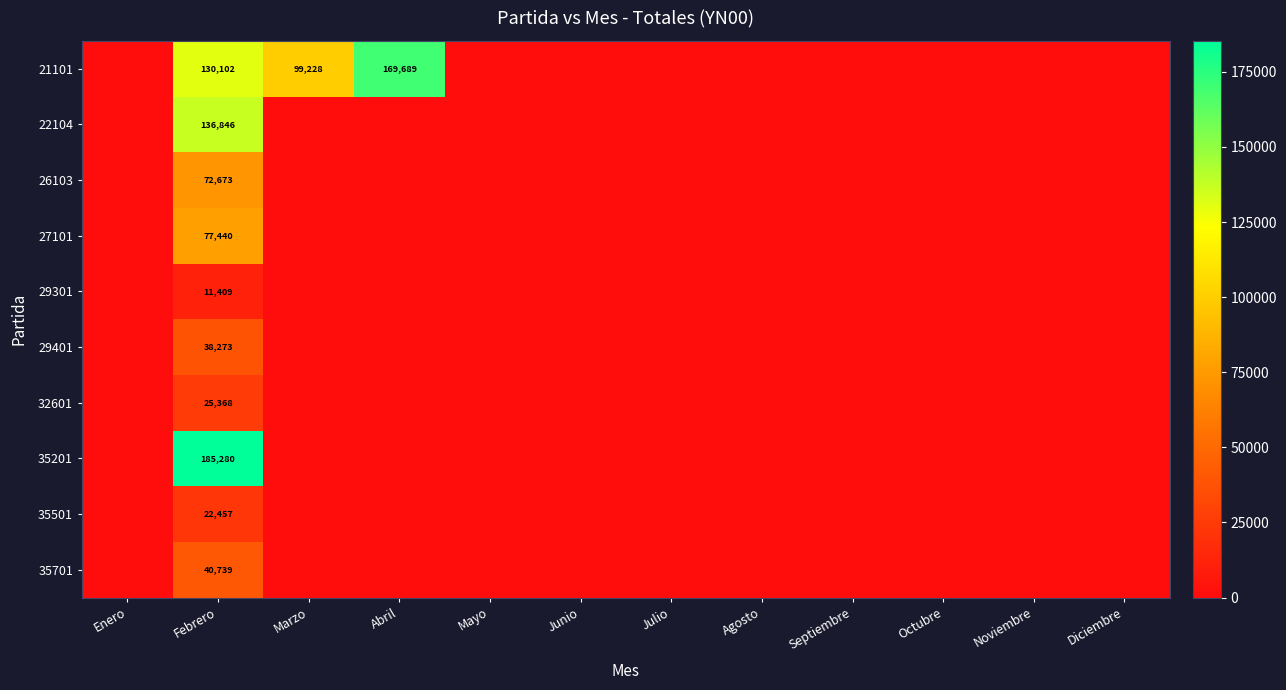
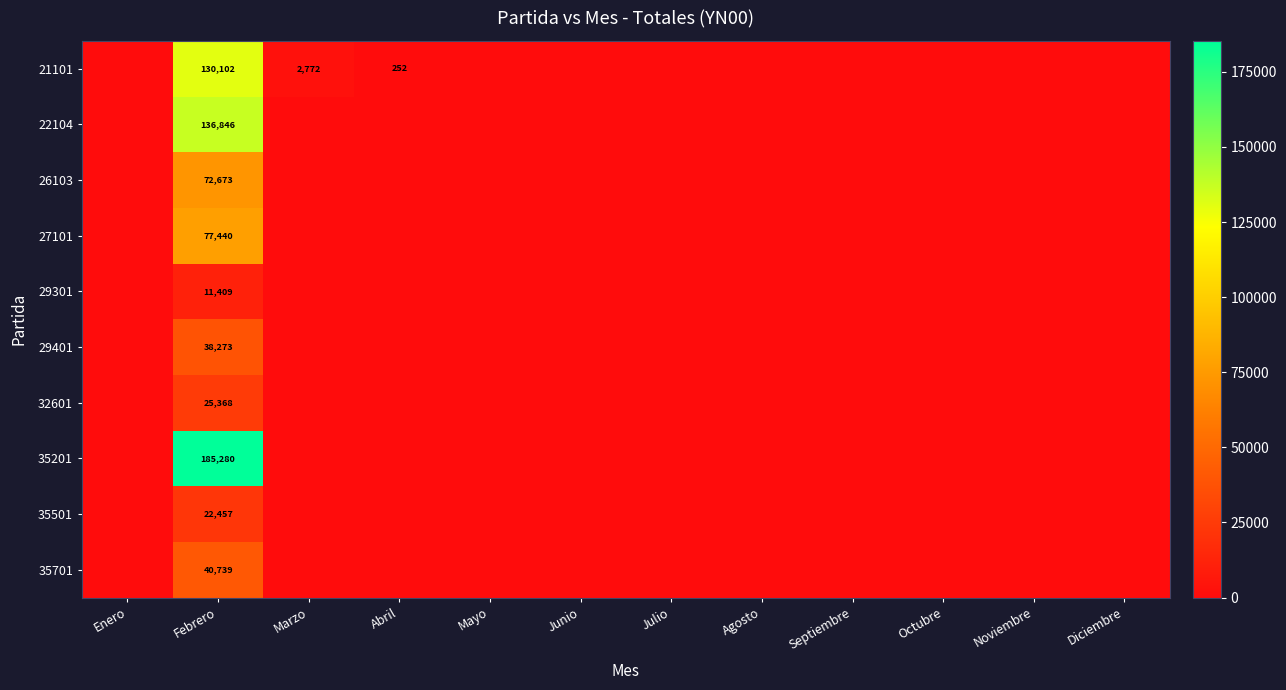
21101, Marzo: 99,228 -> 2,772
21101, Abril: 169,689 -> 252
